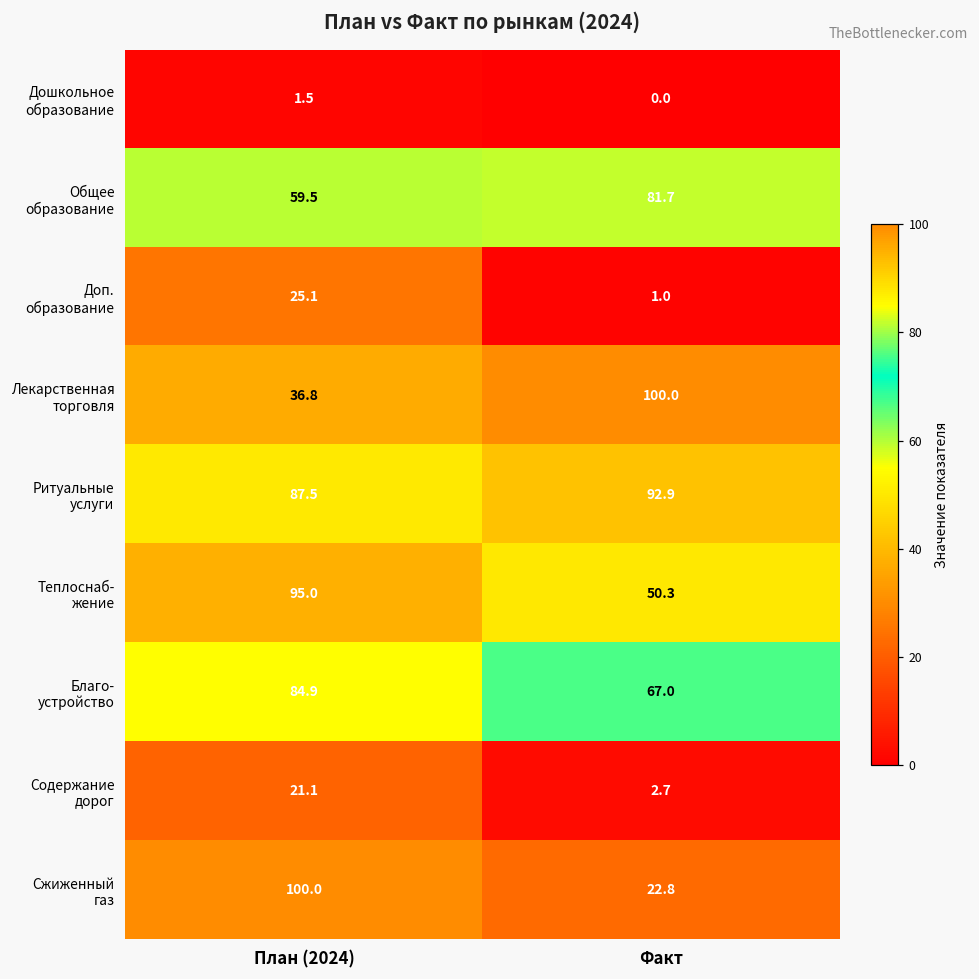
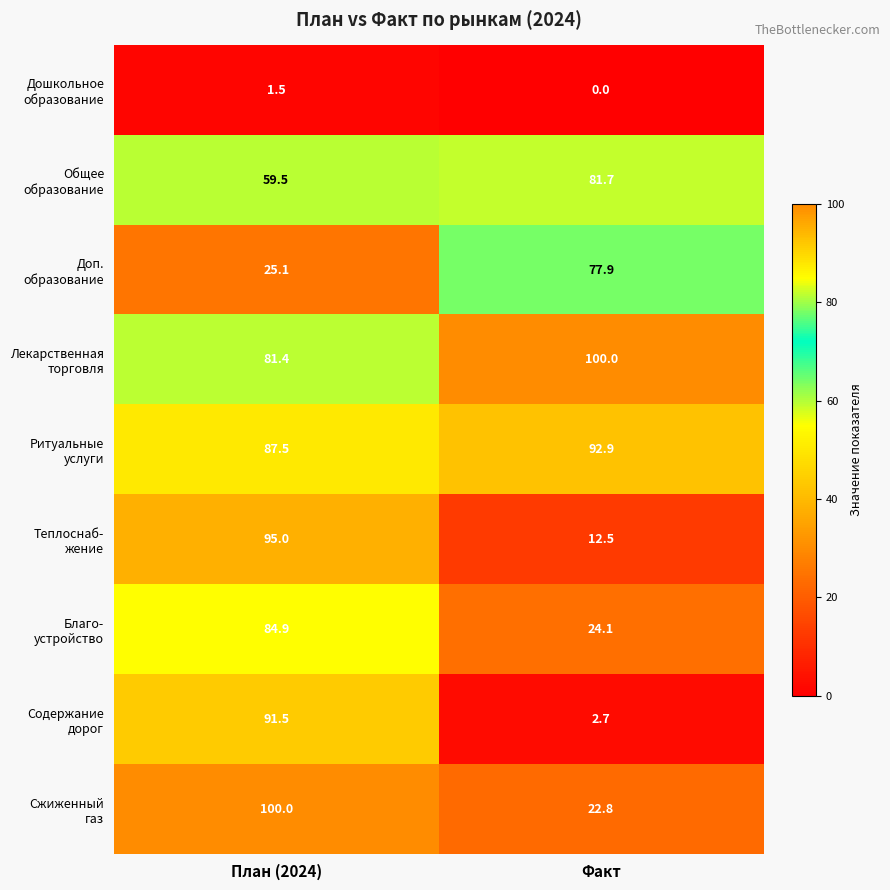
Доп. образование, Факт: 1.0 -> 77.9
Лекарственная торговля, План (2024): 36.8 -> 81.4
Теплоснаб- жение, Факт: 50.3 -> 12.5
Благо- устройство, Факт: 67.0 -> 24.1
Содержание дорог, План (2024): 21.1 -> 91.5
